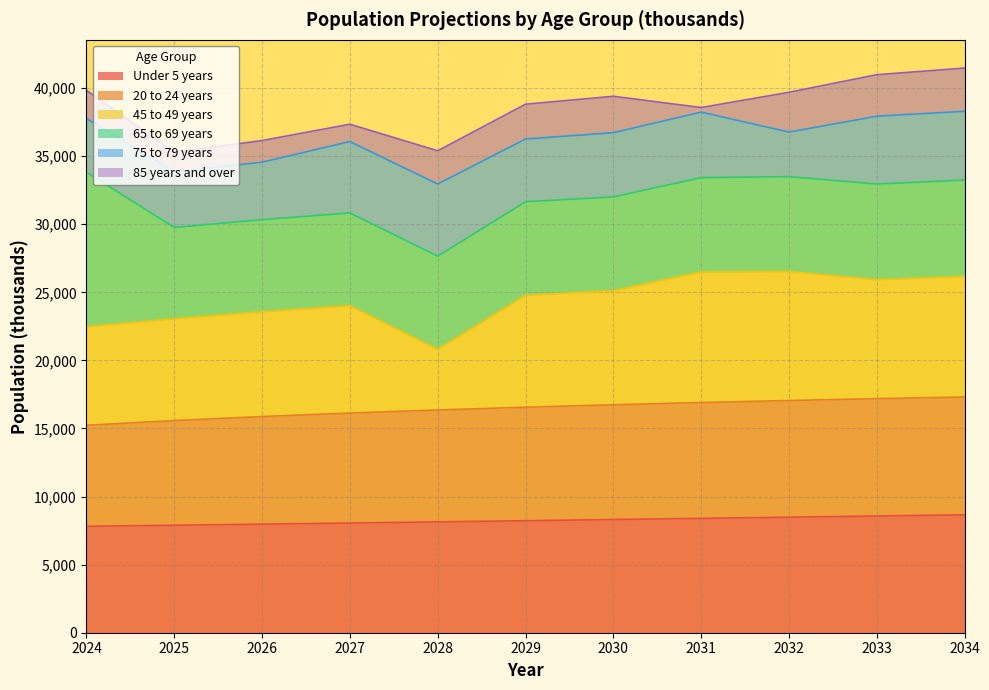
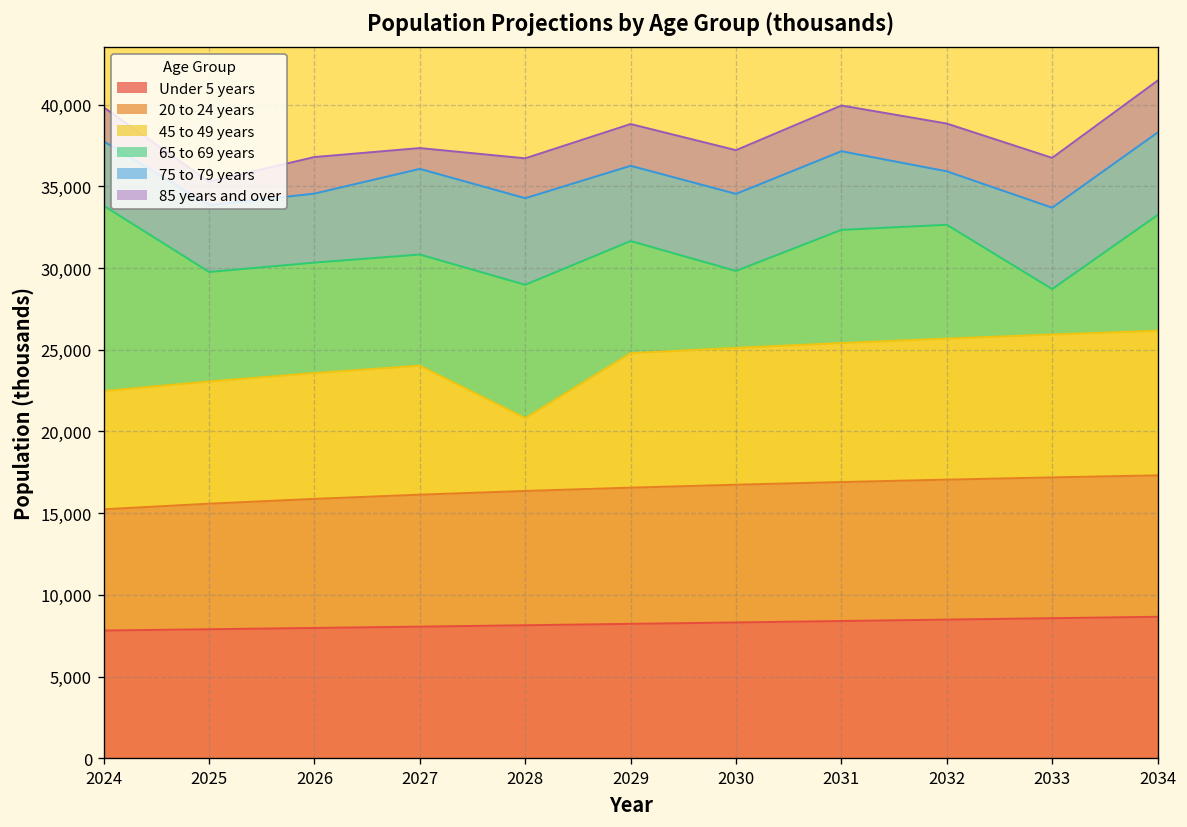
85 years and over, 2026: 1,600 -> 2,200
65 to 69 years, 2028: 6,800 -> 8,200
65 to 69 years, 2030: 6,900 -> 4,700
45 to 49 years, 2031: 9,600 -> 8,500
85 years and over, 2031: 300 -> 2,800
45 to 49 years, 2032: 9,500 -> 8,600
65 to 69 years, 2033: 7,000 -> 2,800
